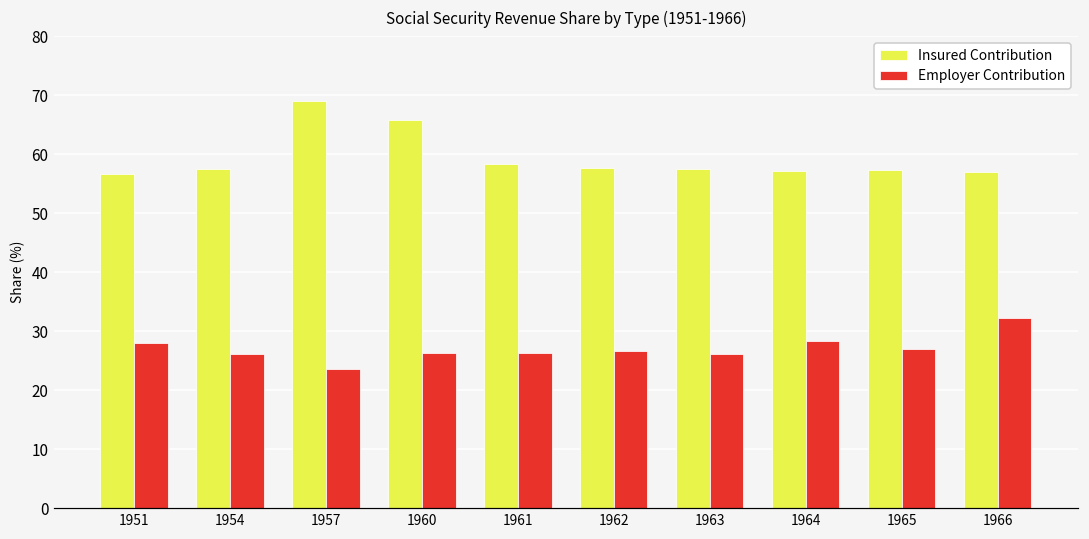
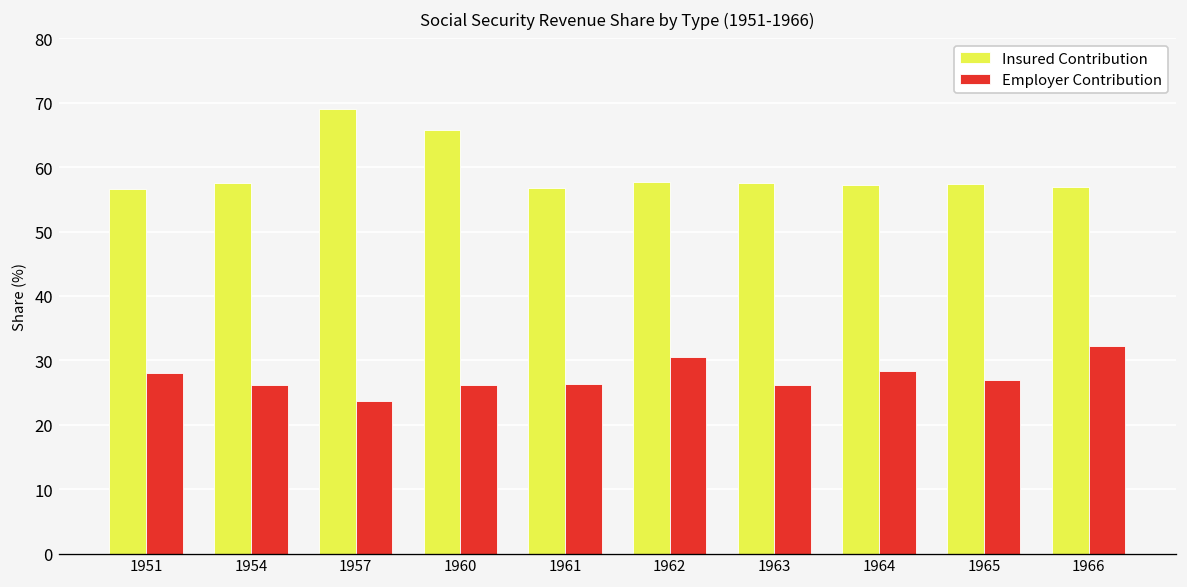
Insured Contribution, 1961: 58 -> 57
Employer Contribution, 1962: 27 -> 30
